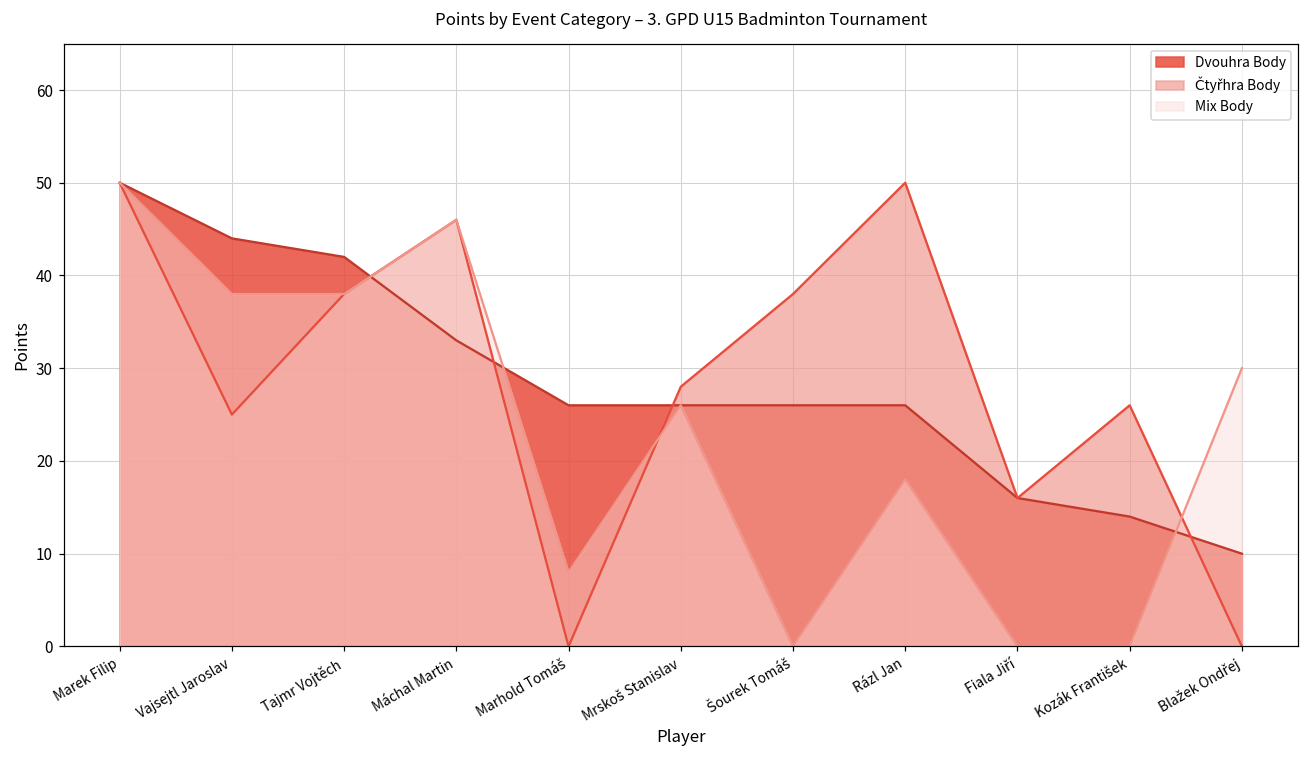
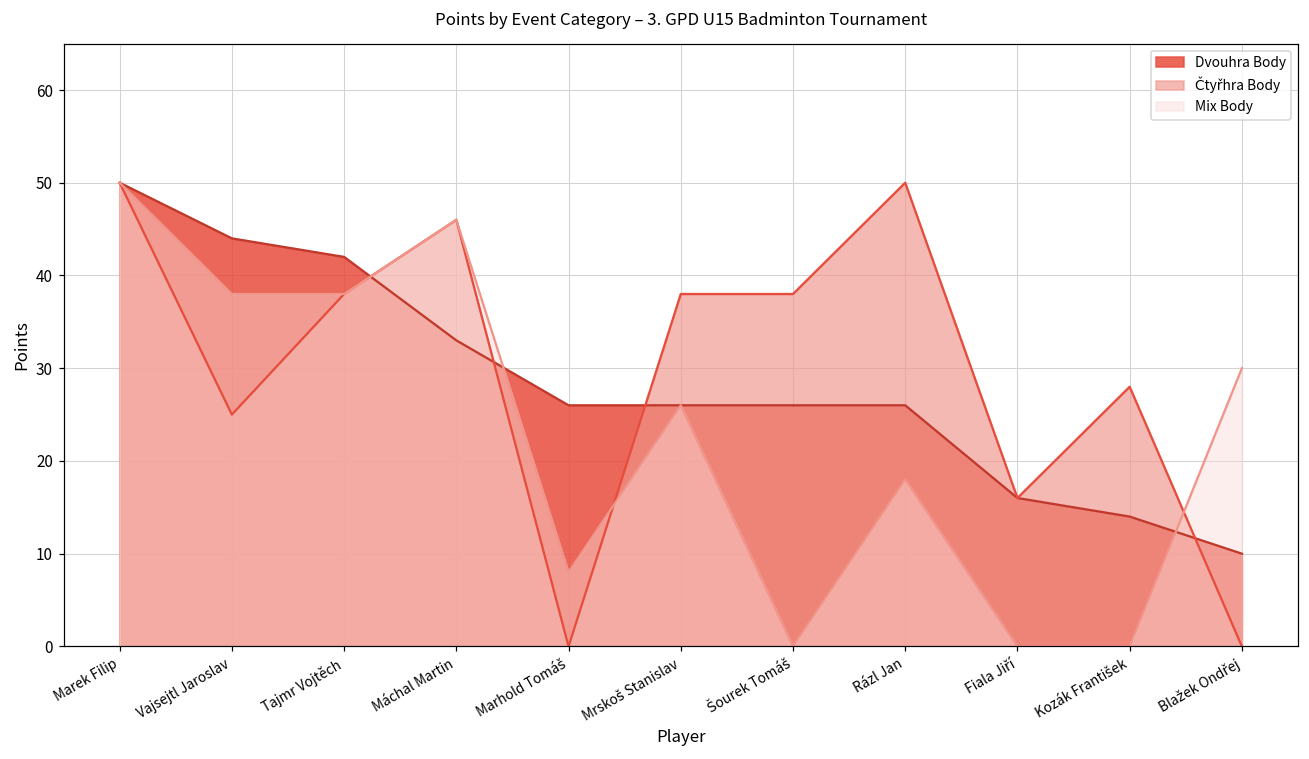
Čtyřhra Body, Mrskoš Stanislav: 28 -> 38
Čtyřhra Body, Kozák František: 26 -> 28
